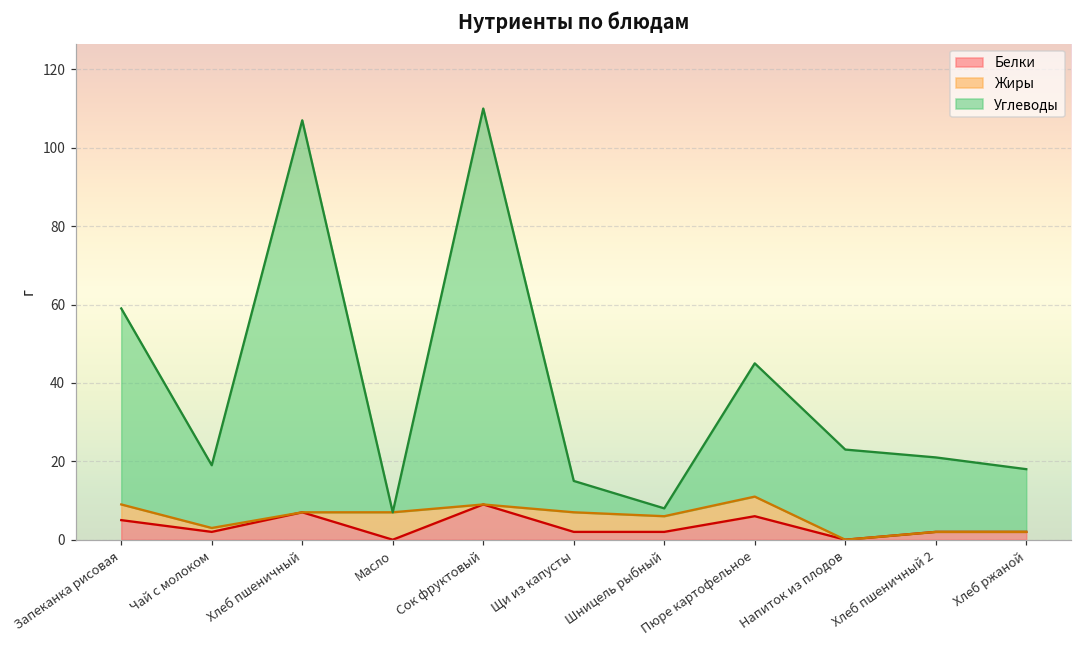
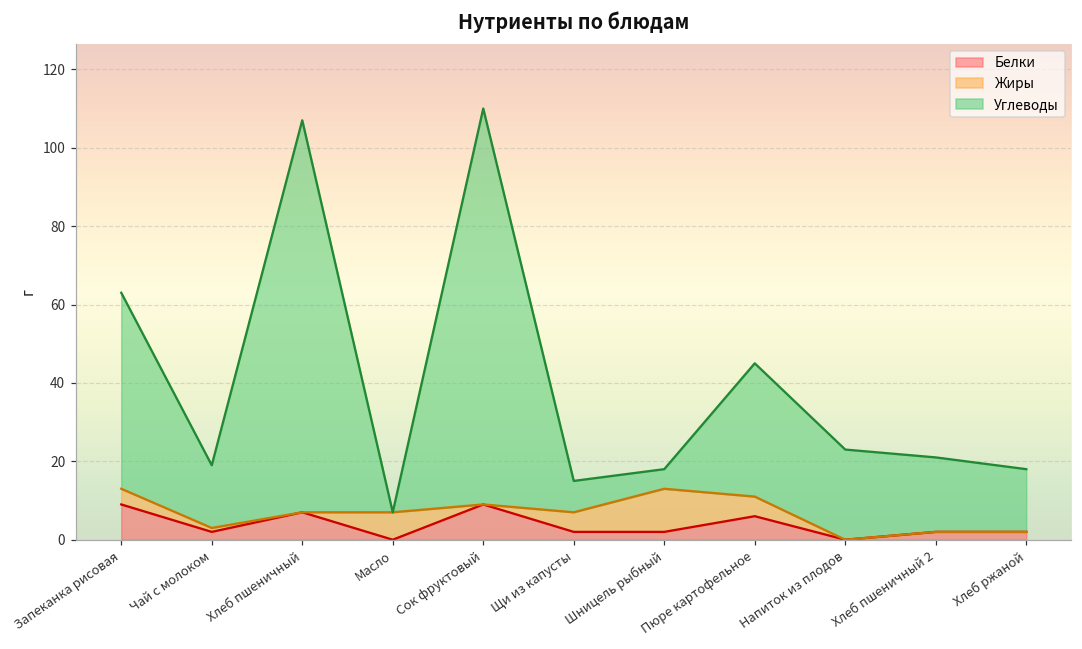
Белки, Запеканка рисовая: 5 -> 9
Жиры, Шницель рыбный: 4 -> 11
Углеводы, Шницель рыбный: 2 -> 5
